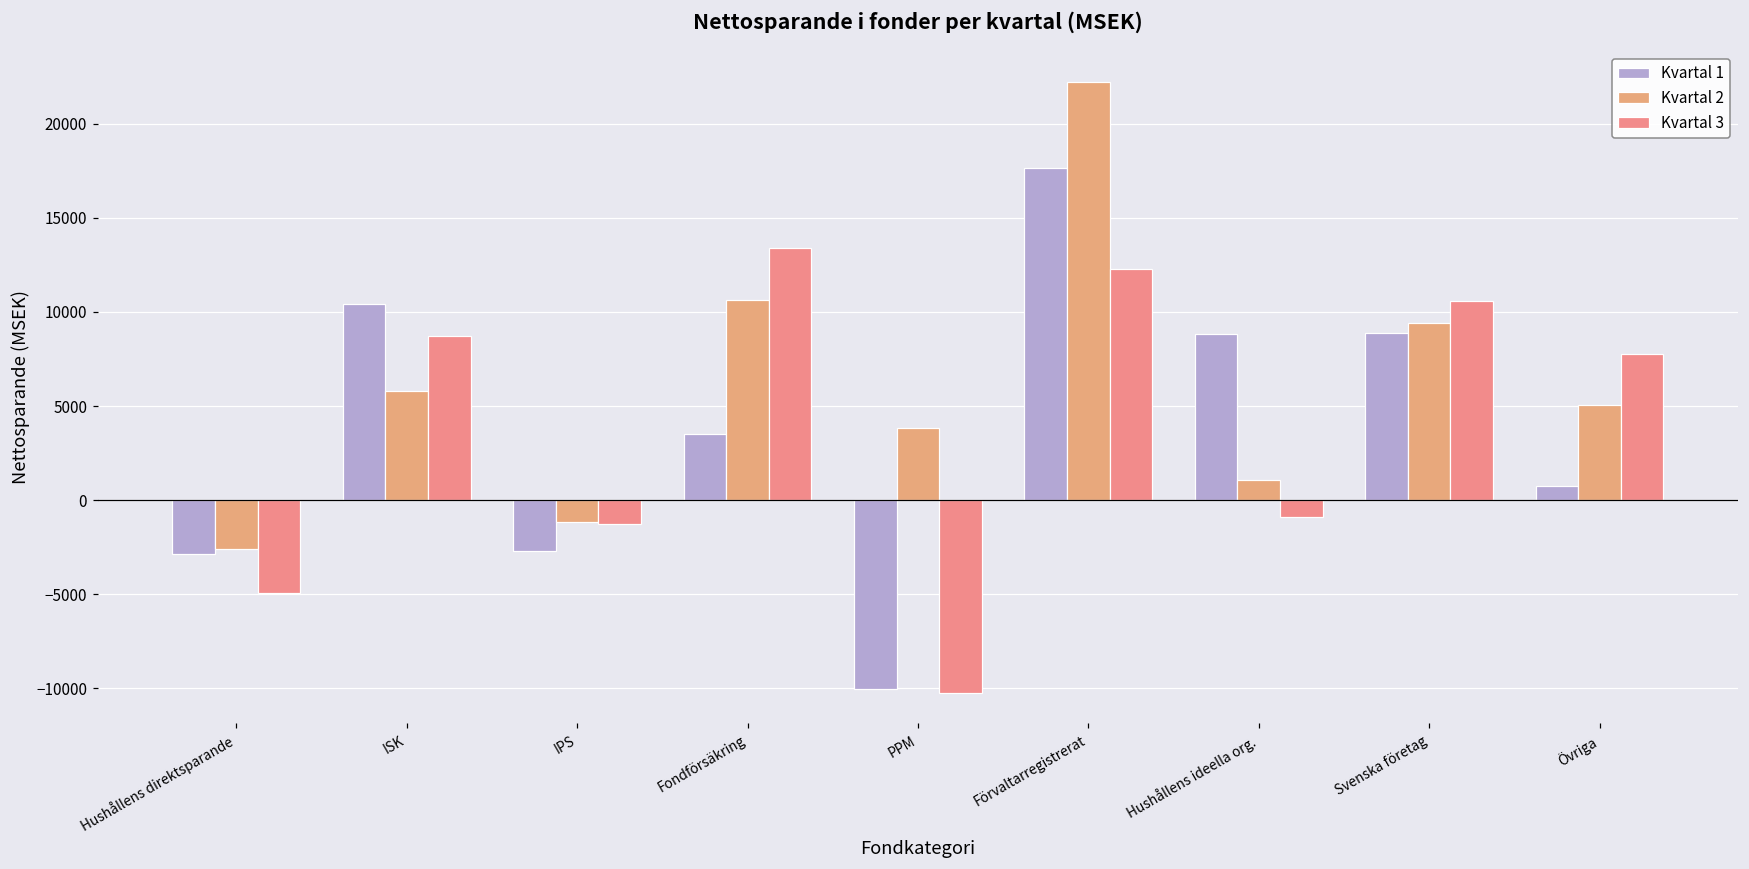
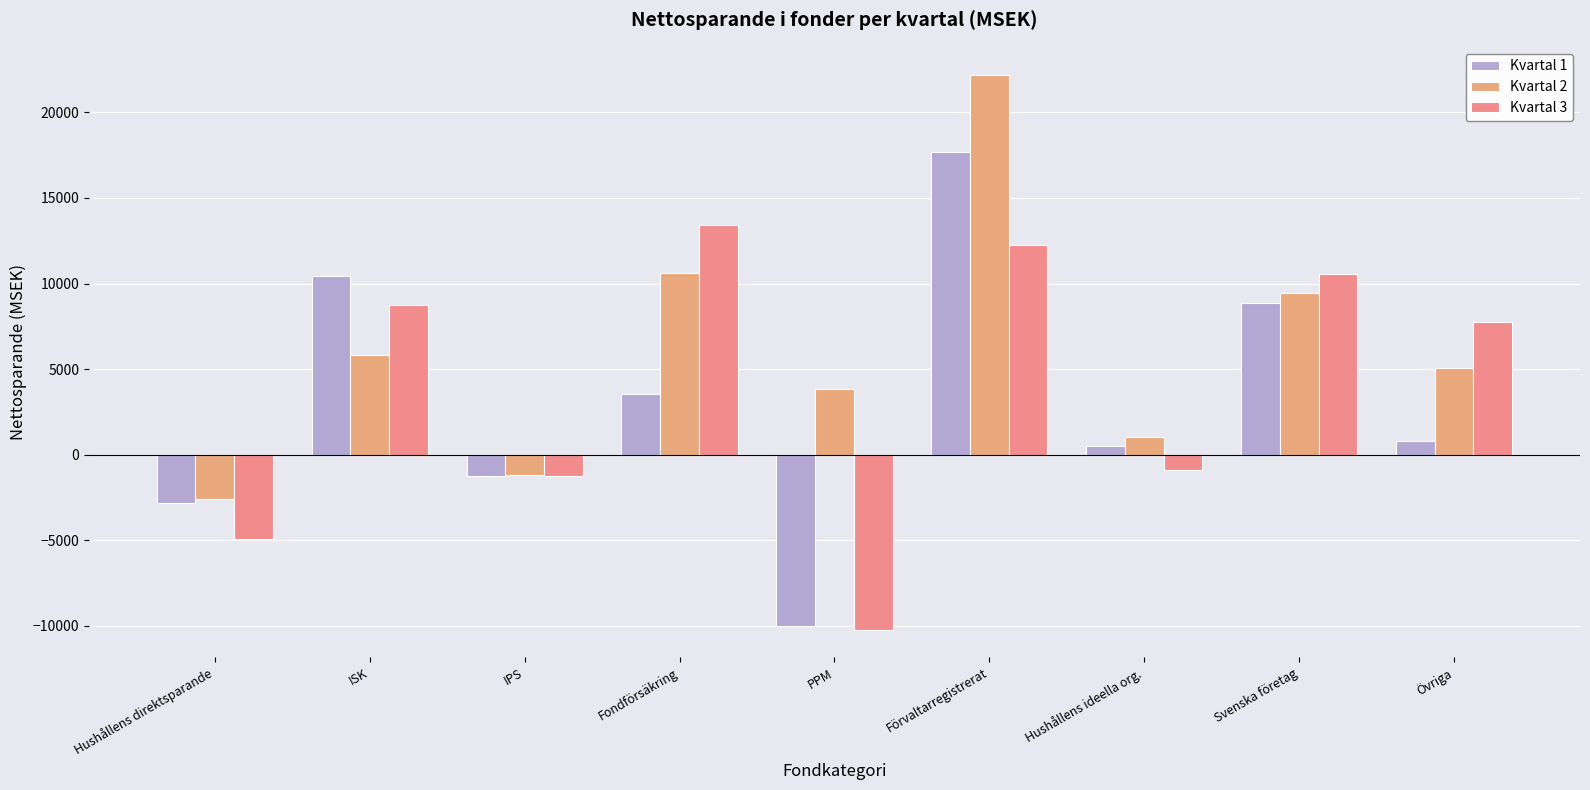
Kvartal 1, IPS: -2700 -> -1300
Kvartal 1, Hushållens ideella org.: 8800 -> 500
